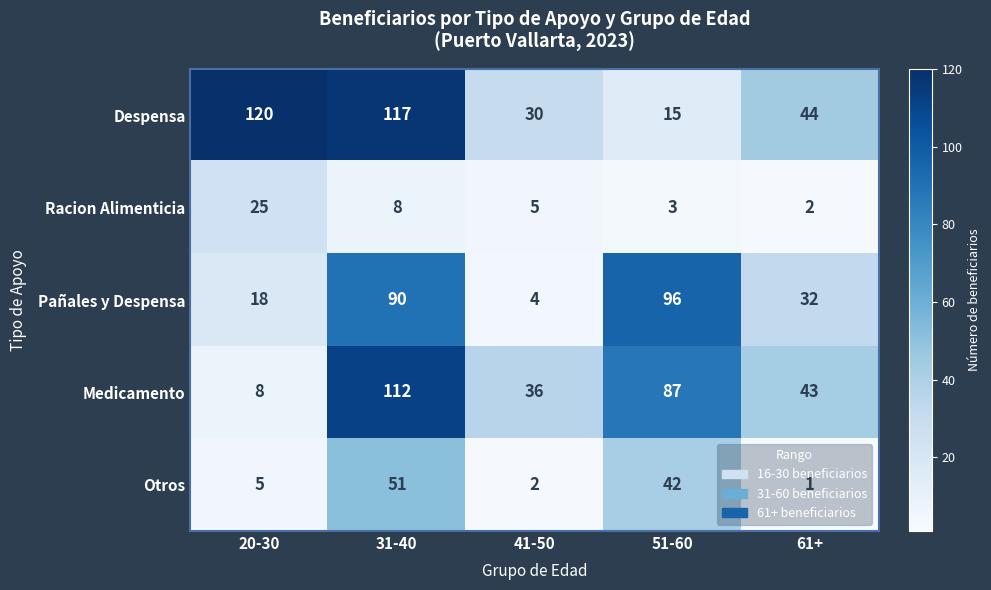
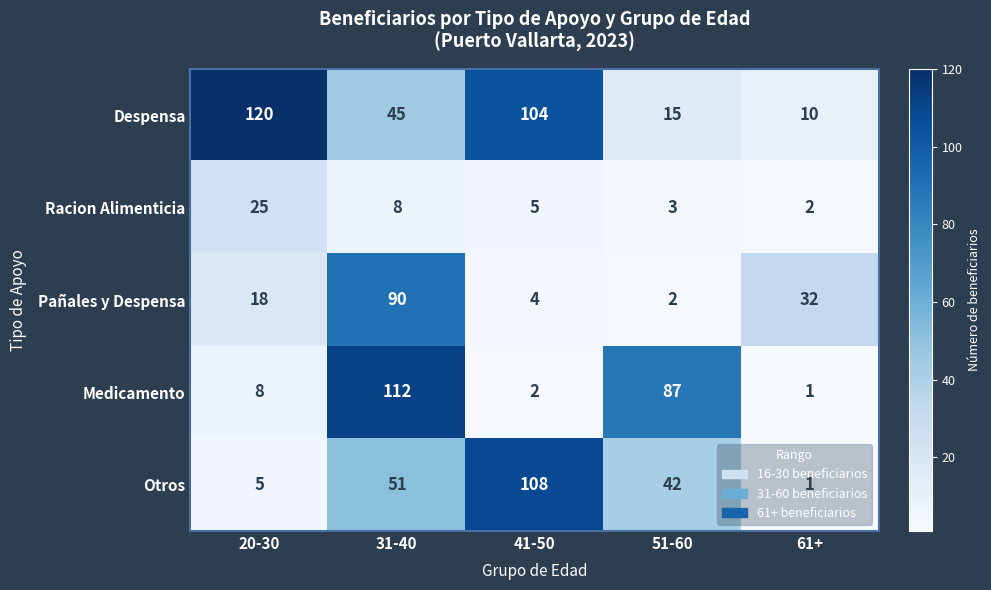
Despensa, 31-40: 117 -> 45
Despensa, 41-50: 30 -> 104
Despensa, 61+: 44 -> 10
Pañales y Despensa, 51-60: 96 -> 2
Medicamento, 41-50: 36 -> 2
Medicamento, 61+: 43 -> 1
Otros, 41-50: 2 -> 108
